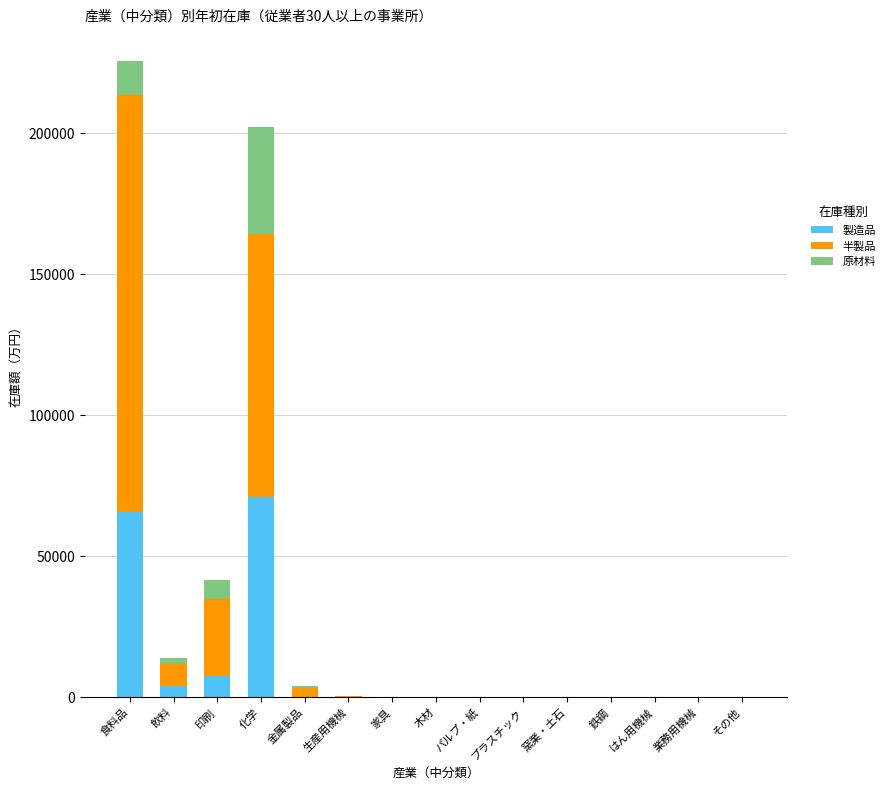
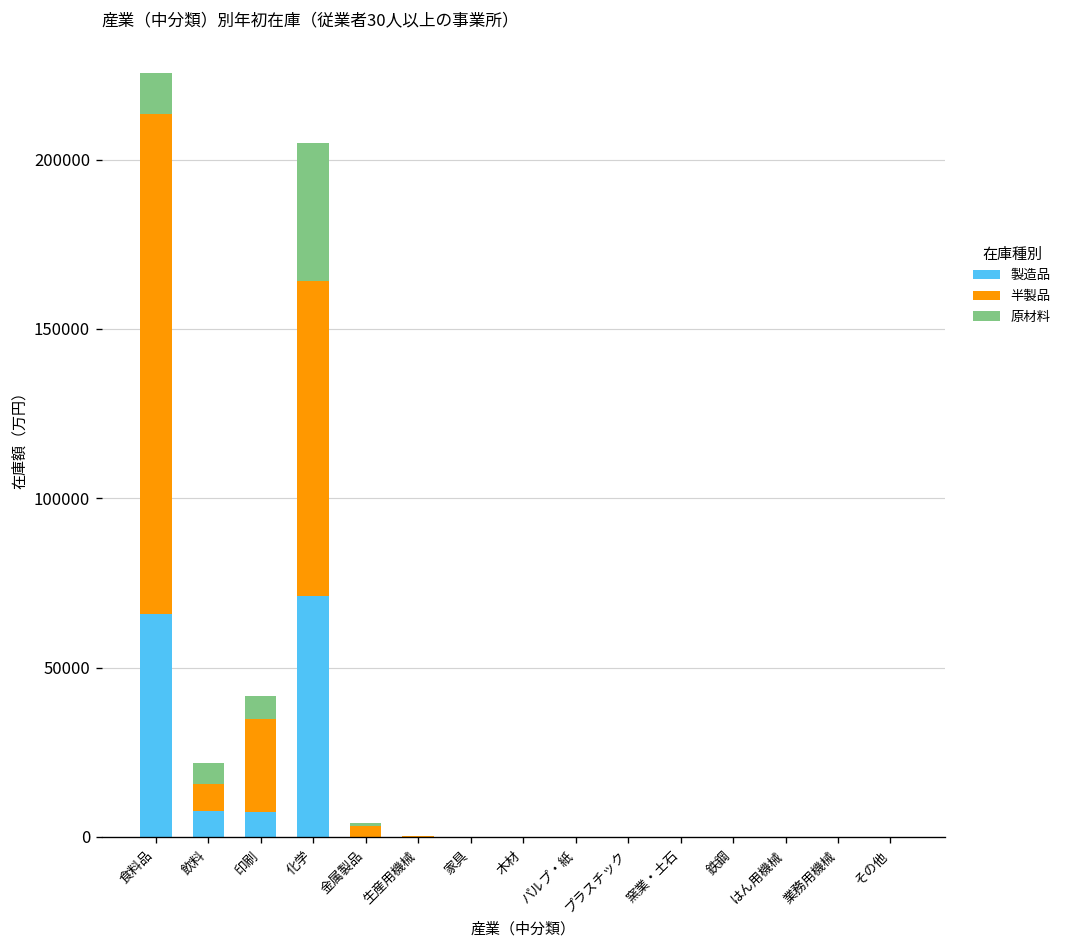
製造品, 飲料: 4000 -> 8000
原材料, 飲料: 2000 -> 6000
原材料, 化学: 38000 -> 41000
